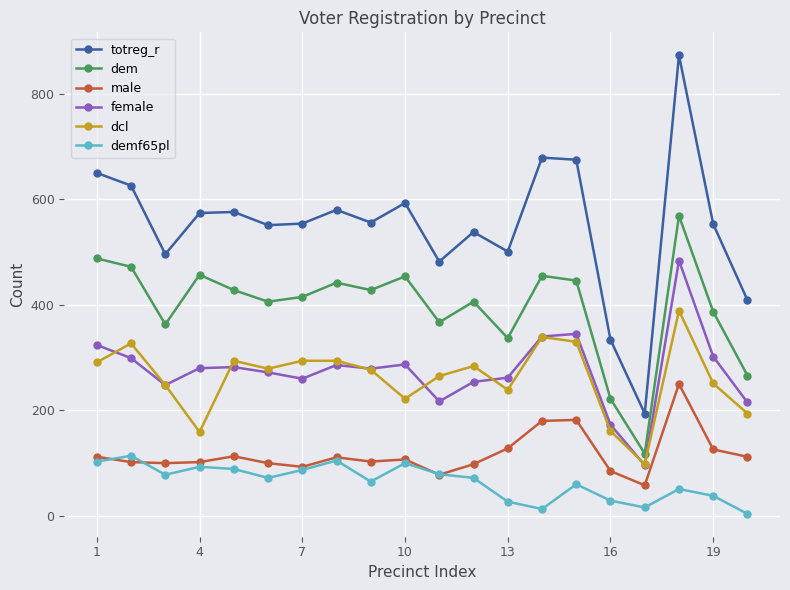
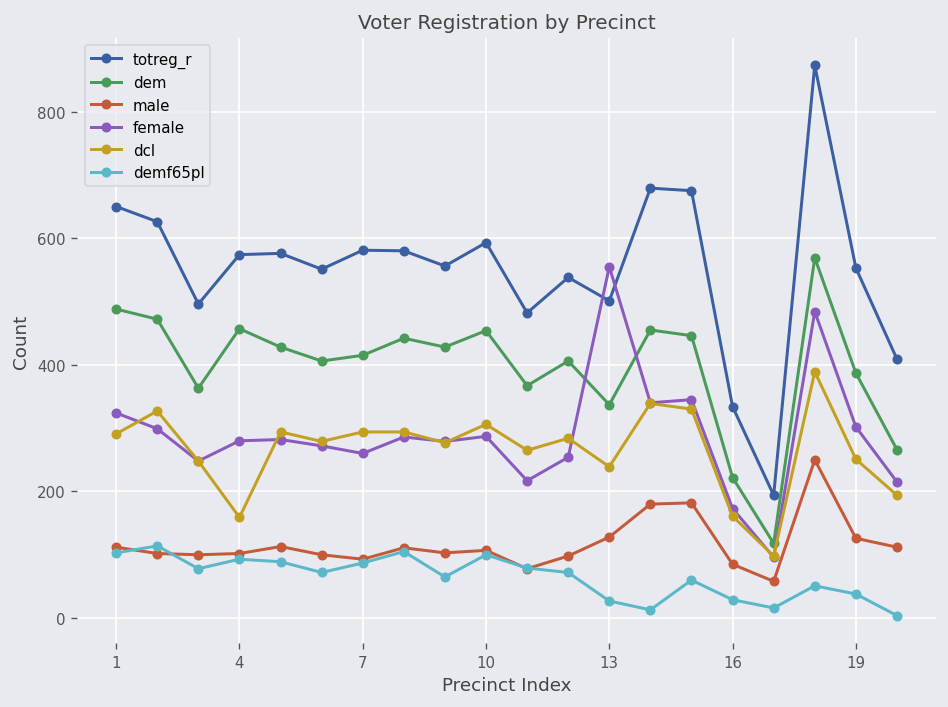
totreg_r, 7: 550 -> 580
dcl, 10: 220 -> 310
female, 13: 260 -> 560
